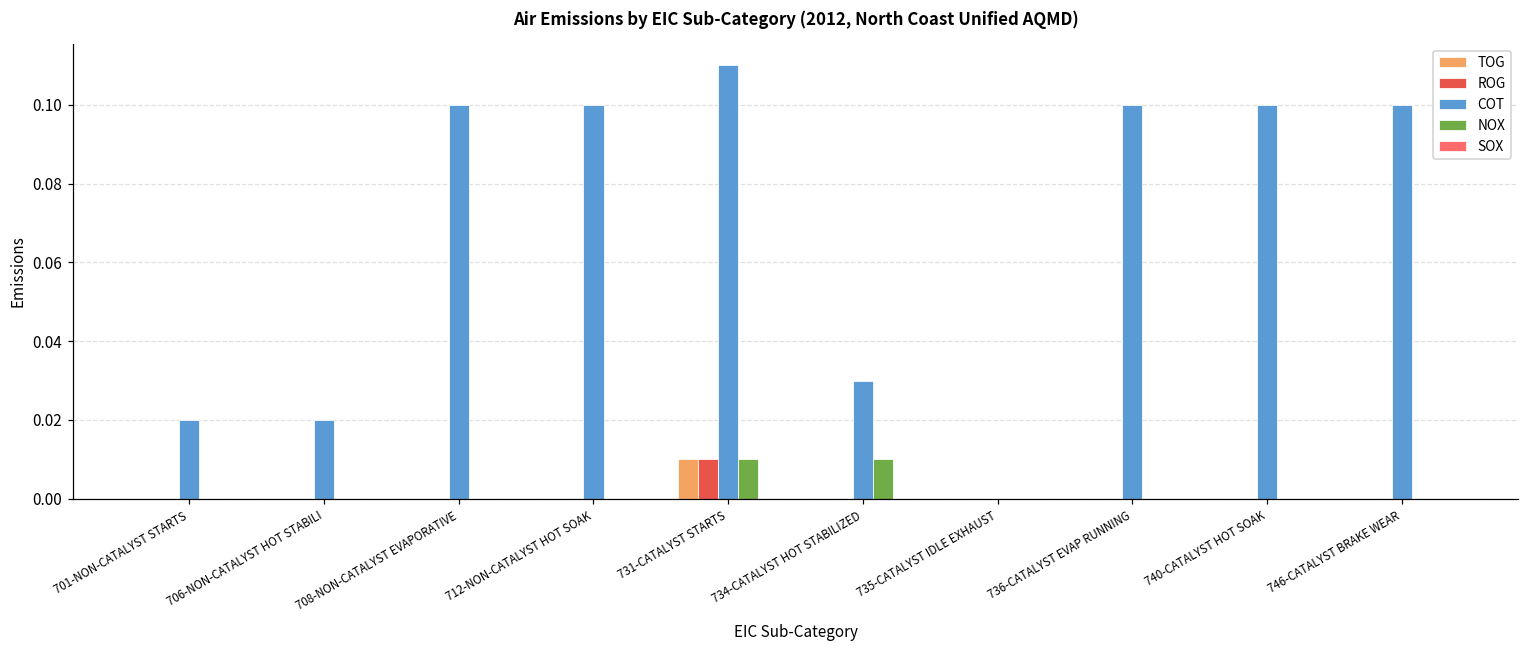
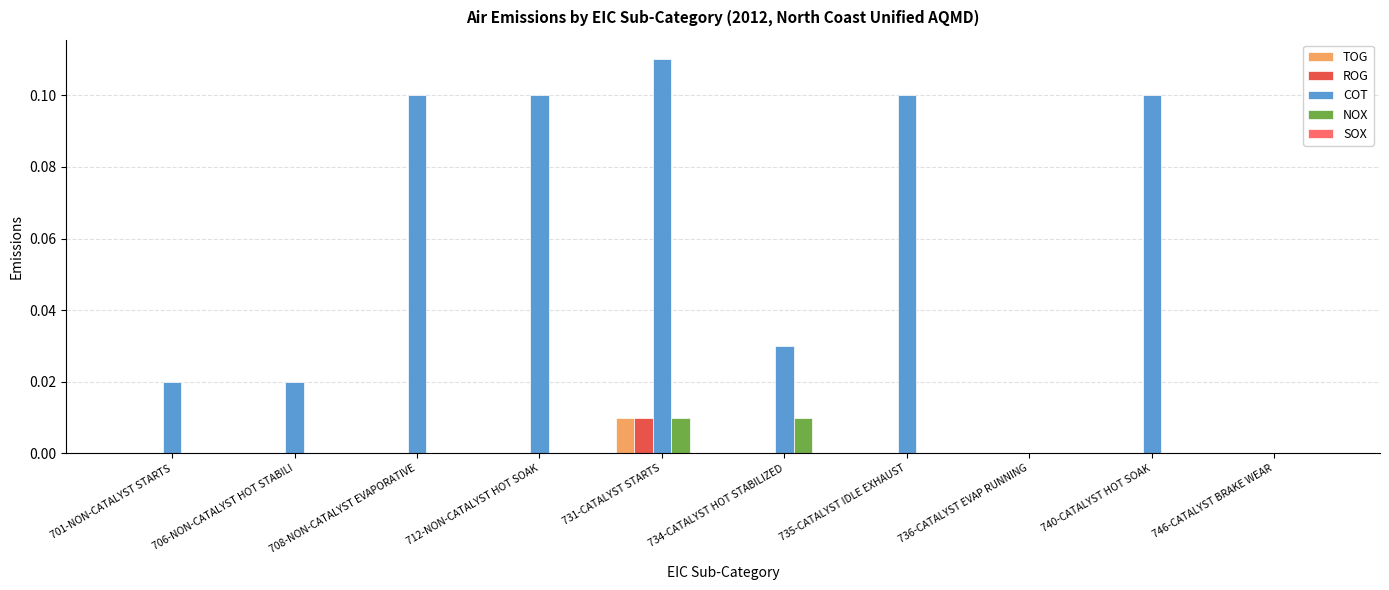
COT, 735-CATALYST IDLE EXHAUST: 0.0 -> 0.1
COT, 736-CATALYST EVAP RUNNING: 0.1 -> 0.0
COT, 746-CATALYST BRAKE WEAR: 0.1 -> 0.0
